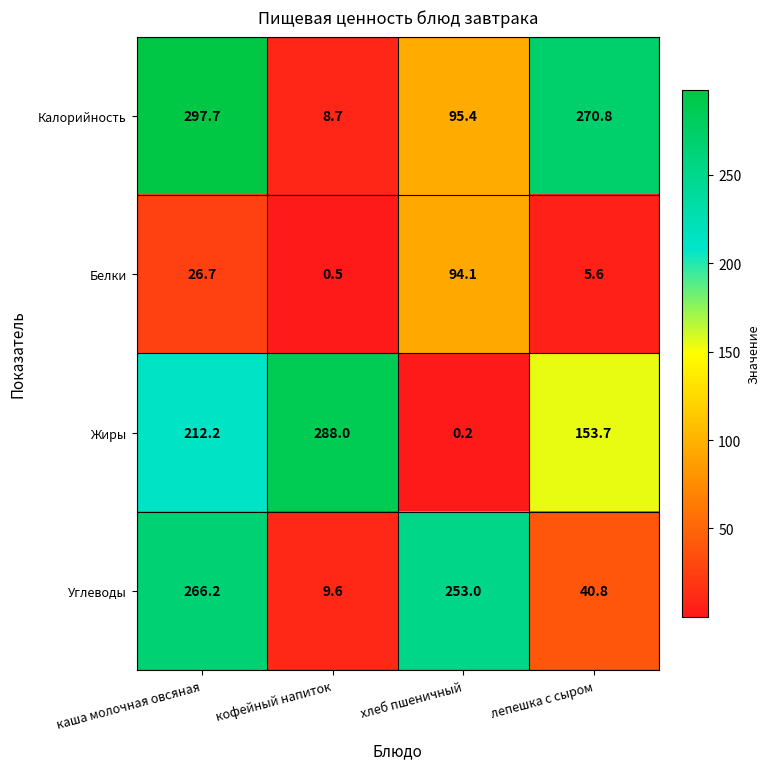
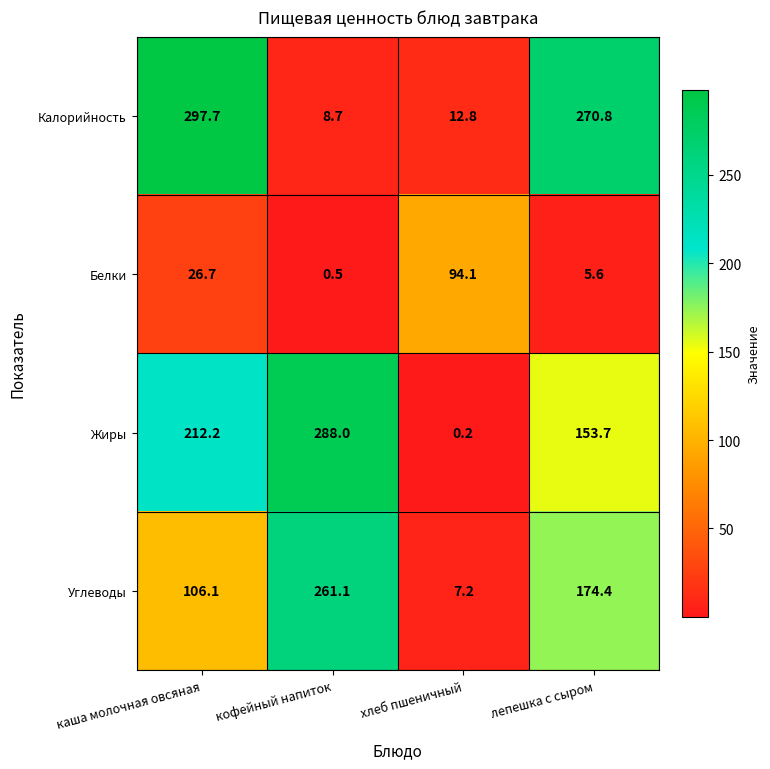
Калорийность, хлеб пшеничный: 95.4 -> 12.8
Углеводы, каша молочная овсяная: 266.2 -> 106.1
Углеводы, кофейный напиток: 9.6 -> 261.1
Углеводы, хлеб пшеничный: 253.0 -> 7.2
Углеводы, лепешка с сыром: 40.8 -> 174.4
